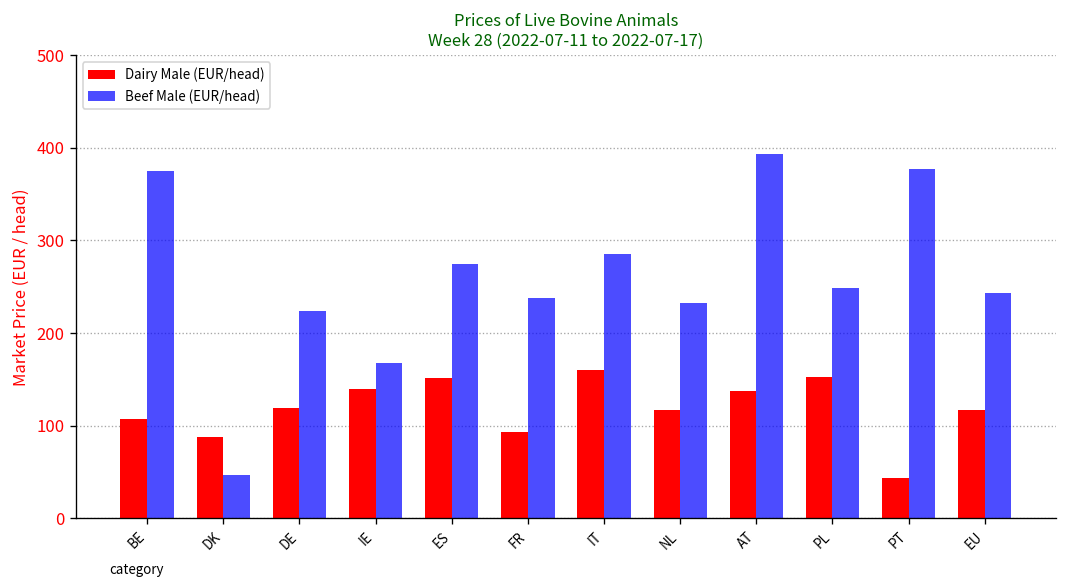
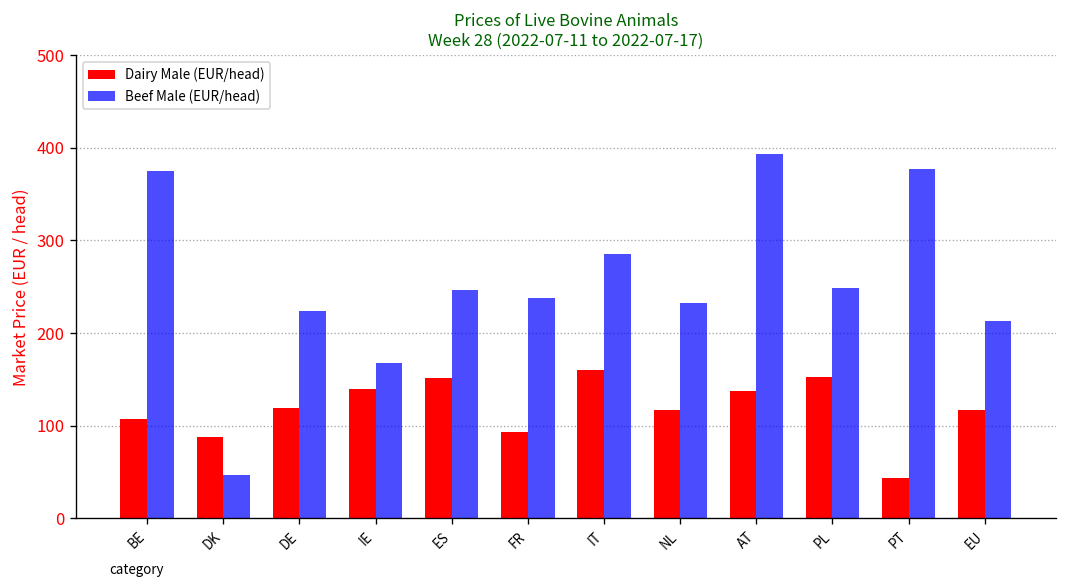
Beef Male (EUR/head), ES: 270 -> 250
Beef Male (EUR/head), EU: 240 -> 210
